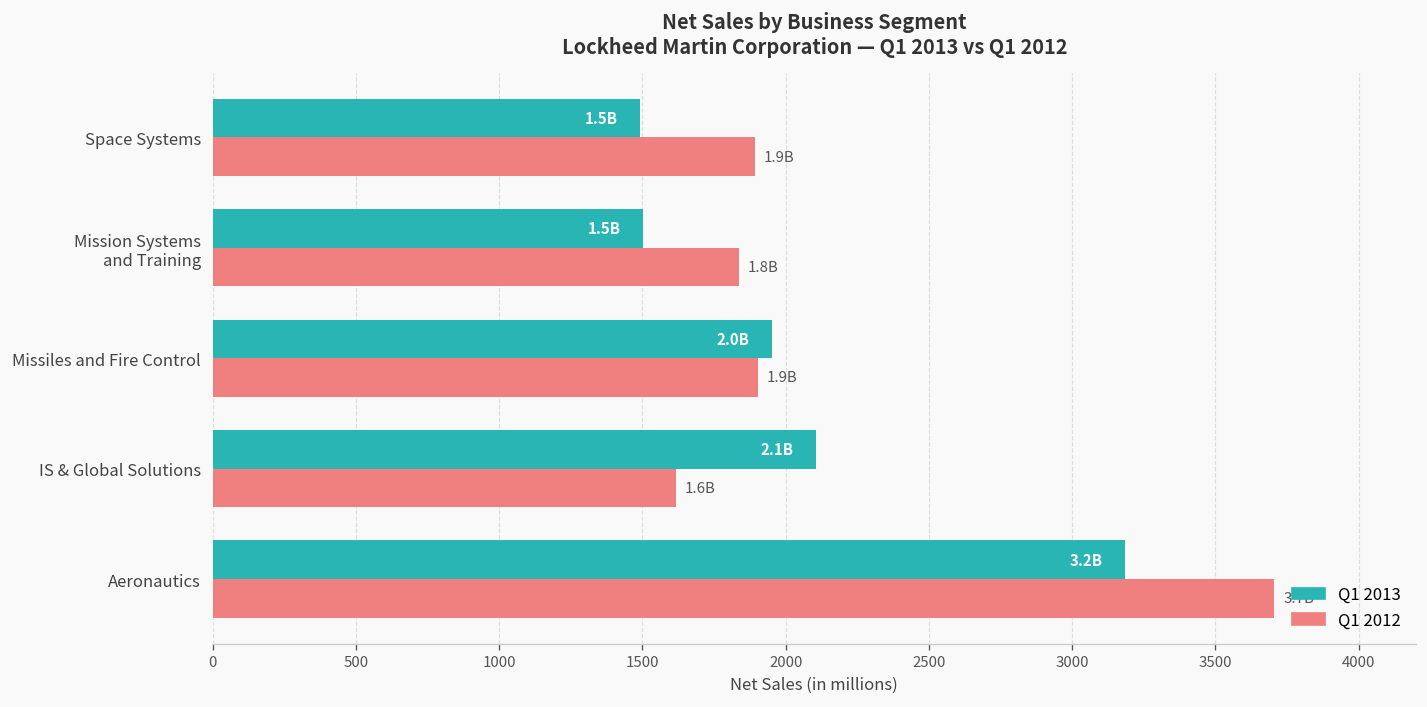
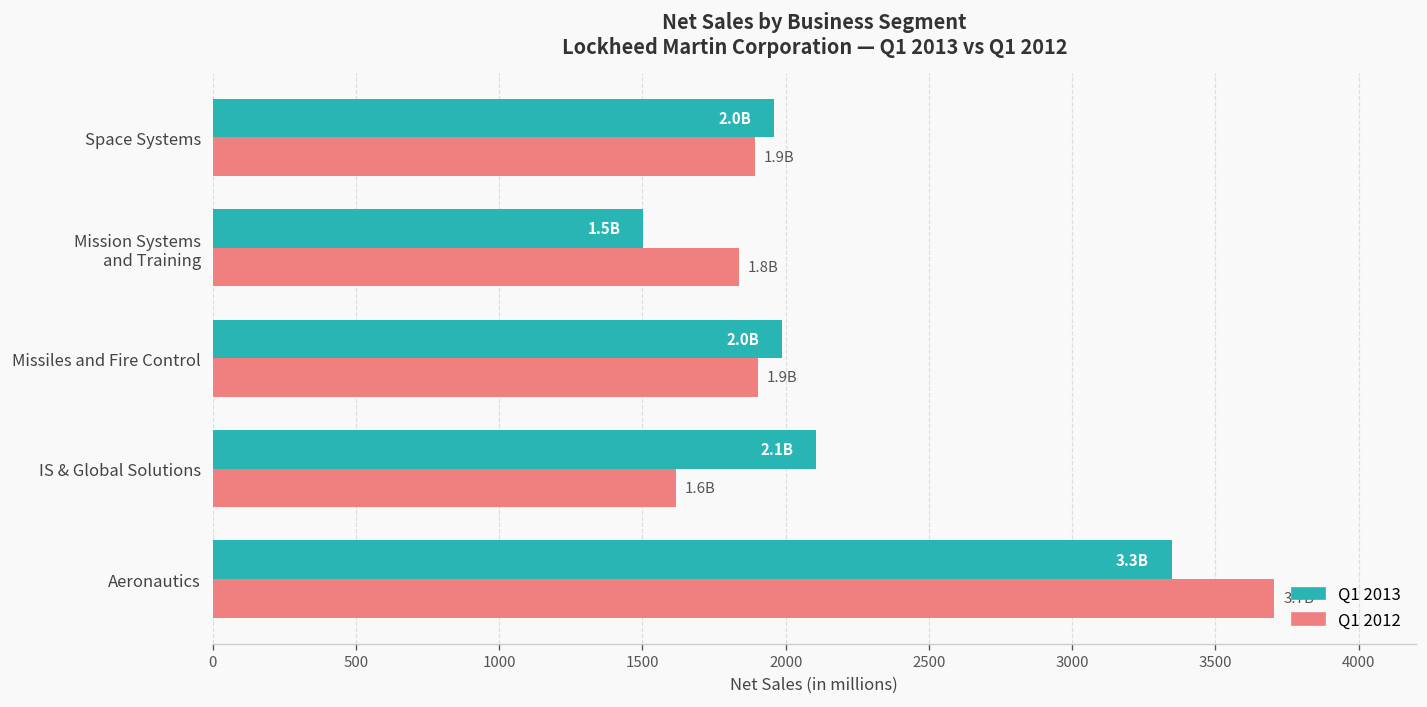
Q1 2013, Space Systems: 1.5B -> 2.0B
Q1 2013, Missiles and Fire Control: 1950 -> 1990
Q1 2013, Aeronautics: 3.2B -> 3.3B
